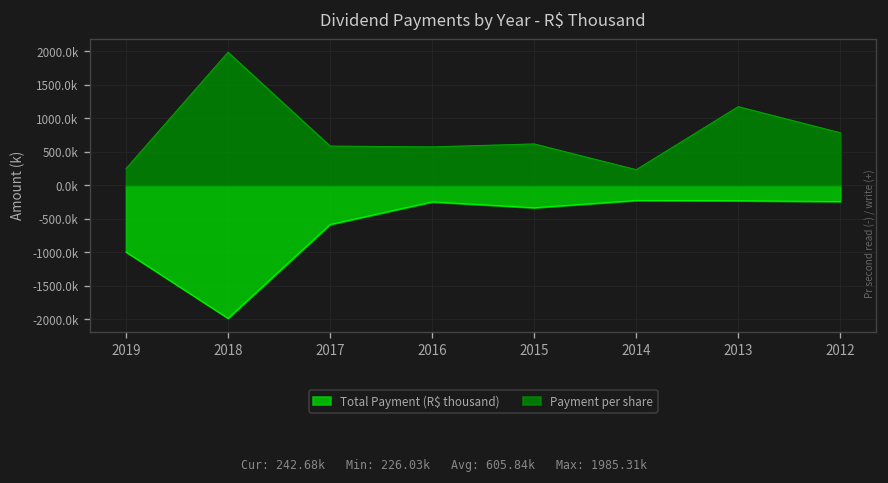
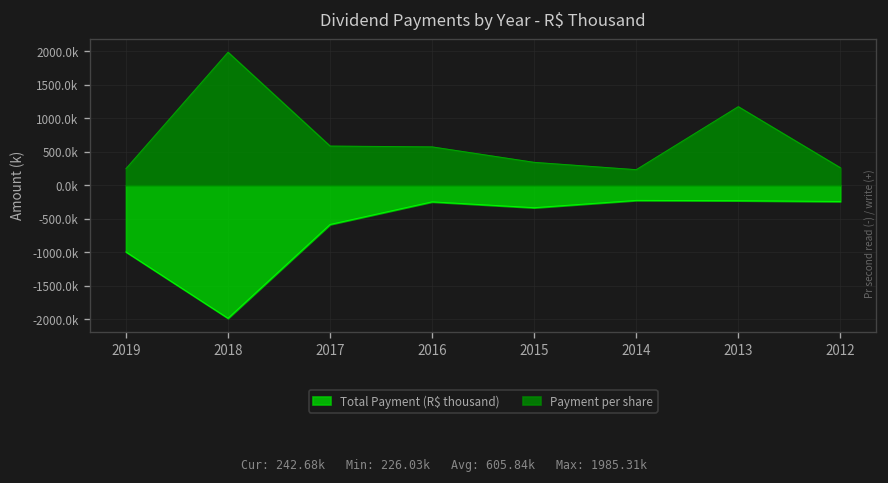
Payment per share, 2015: 600000 -> 300000
Payment per share, 2012: 800000 -> 300000
